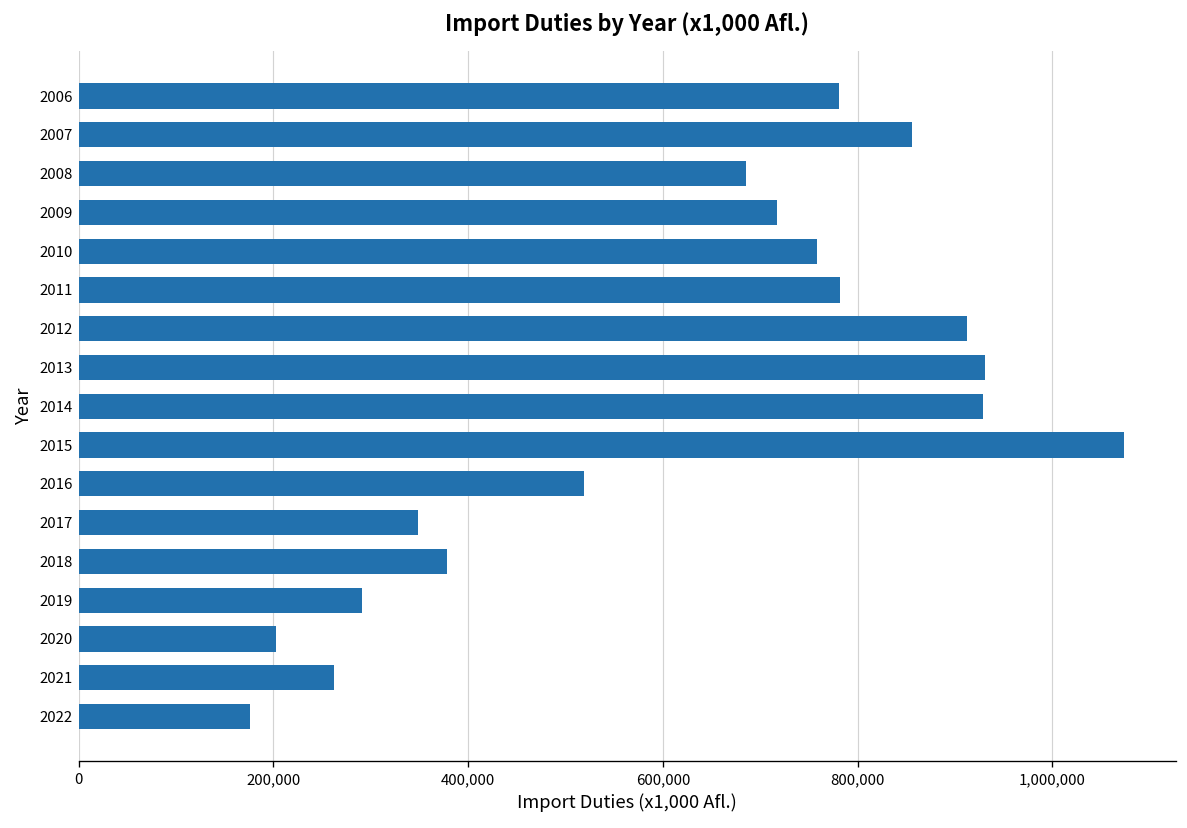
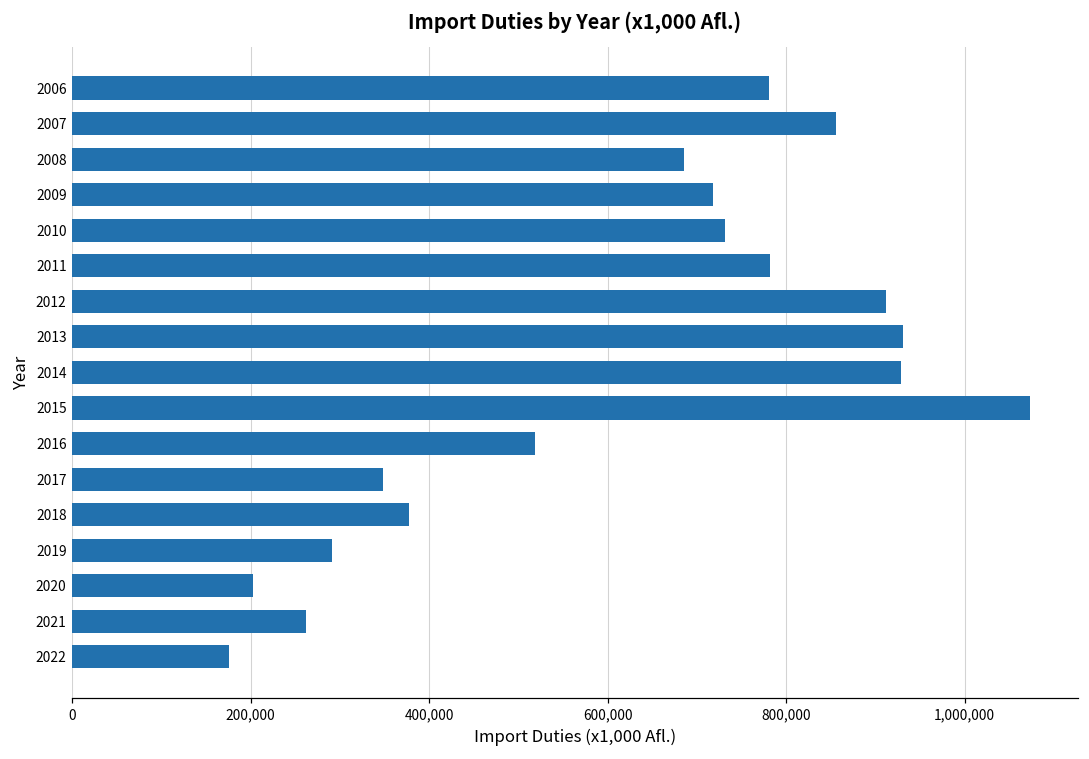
2010: 760,000 -> 730,000
